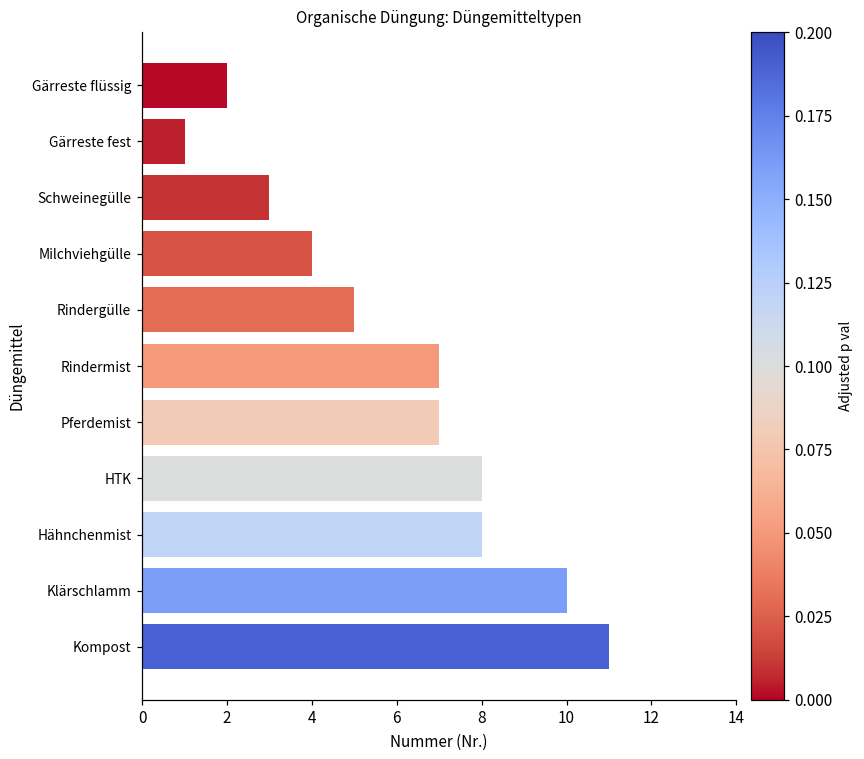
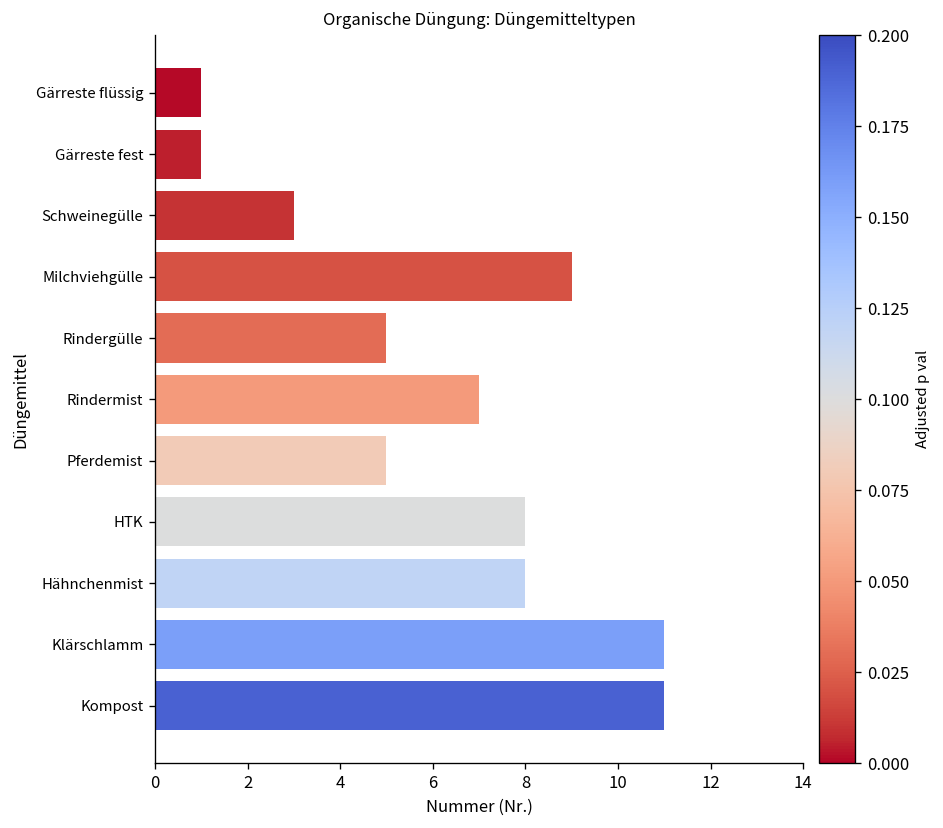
Gärreste flüssig: 2 -> 1
Milchviehgülle: 4 -> 9
Pferdemist: 7 -> 5
Klärschlamm: 10 -> 11
